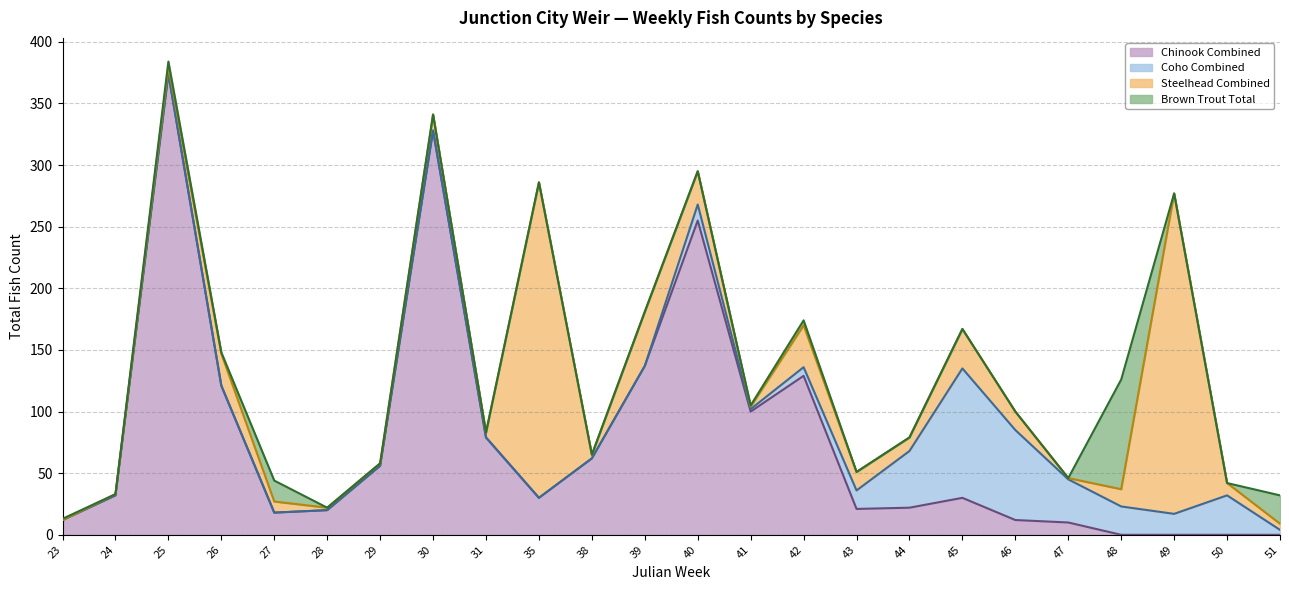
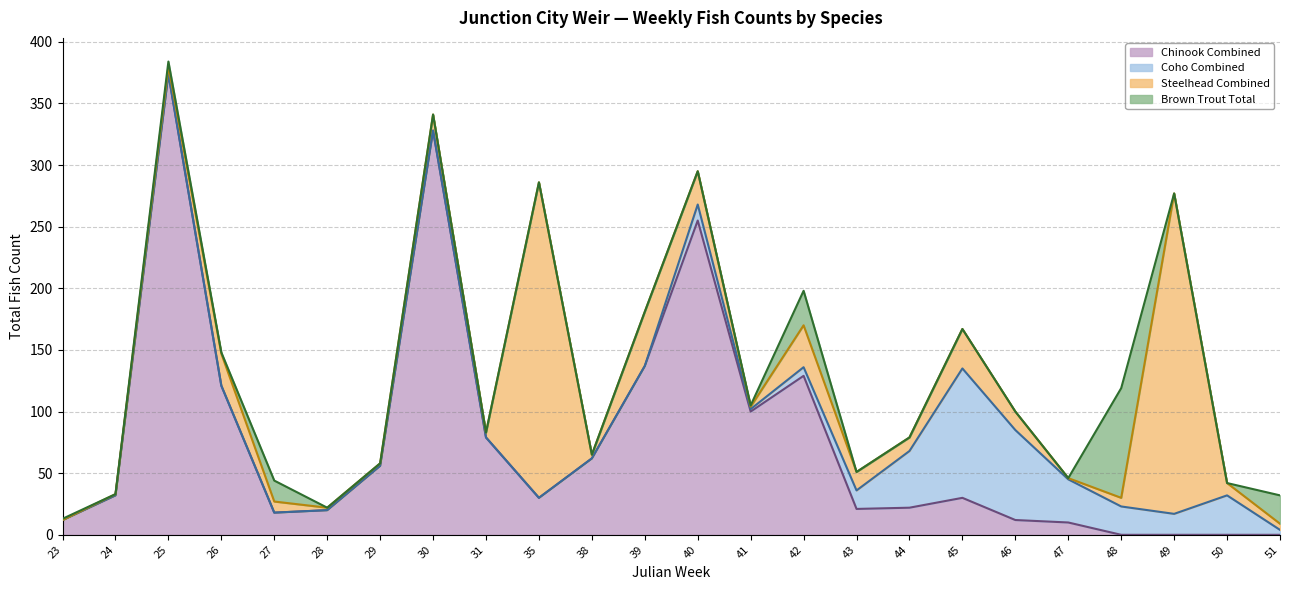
Brown Trout Total, 42: 4 -> 28
Steelhead Combined, 48: 14 -> 7
